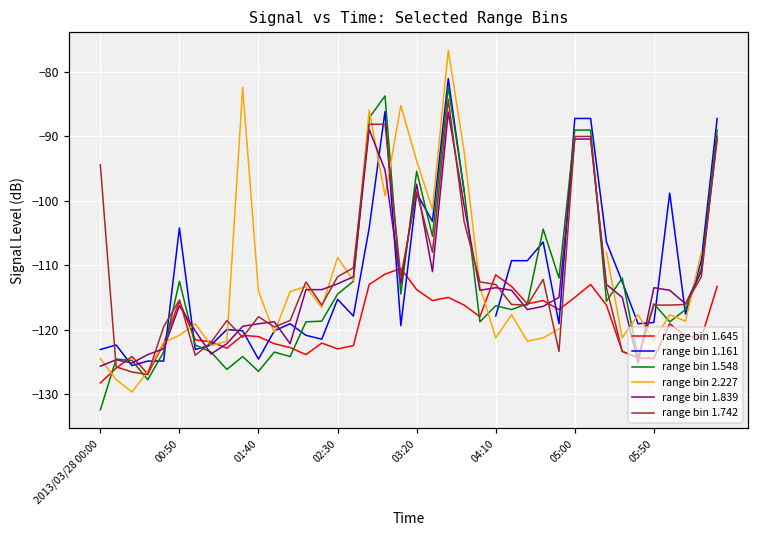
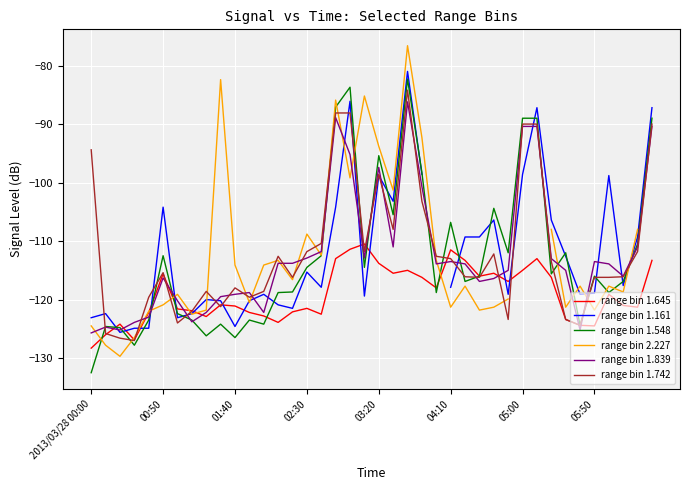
range bin 1.645, 02:30: -123 -> -122
range bin 1.548, 04:10: -116 -> -107
range bin 1.161, 05:00: -87 -> -99
